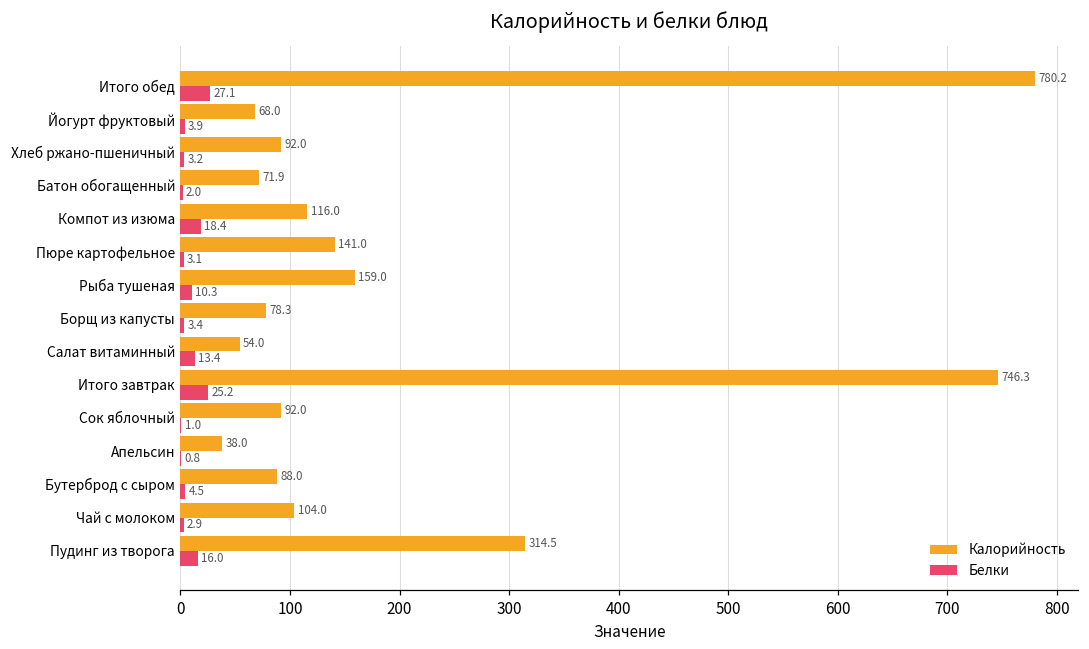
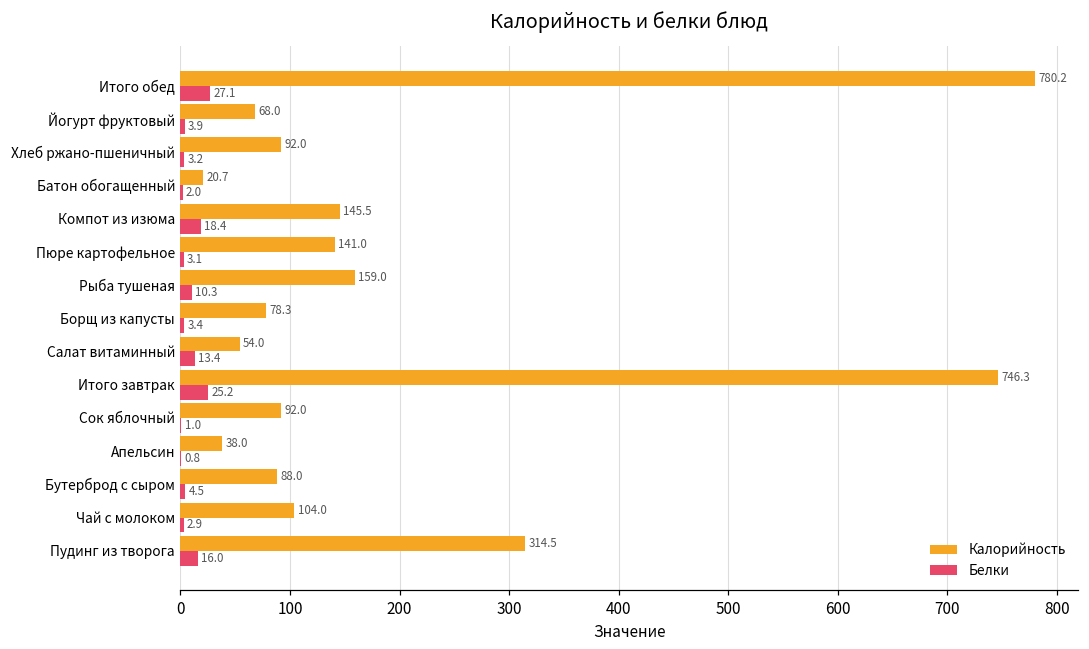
Калорийность, Батон обогащенный: 71.9 -> 20.7
Калорийность, Компот из изюма: 116.0 -> 145.5
